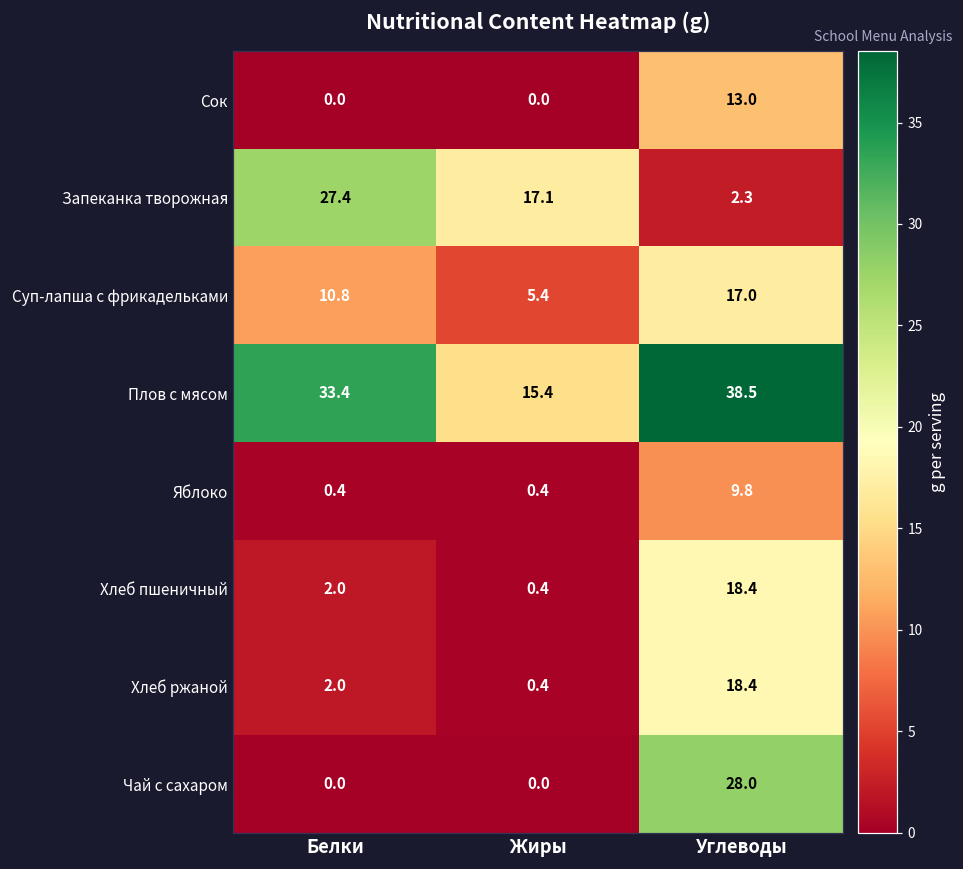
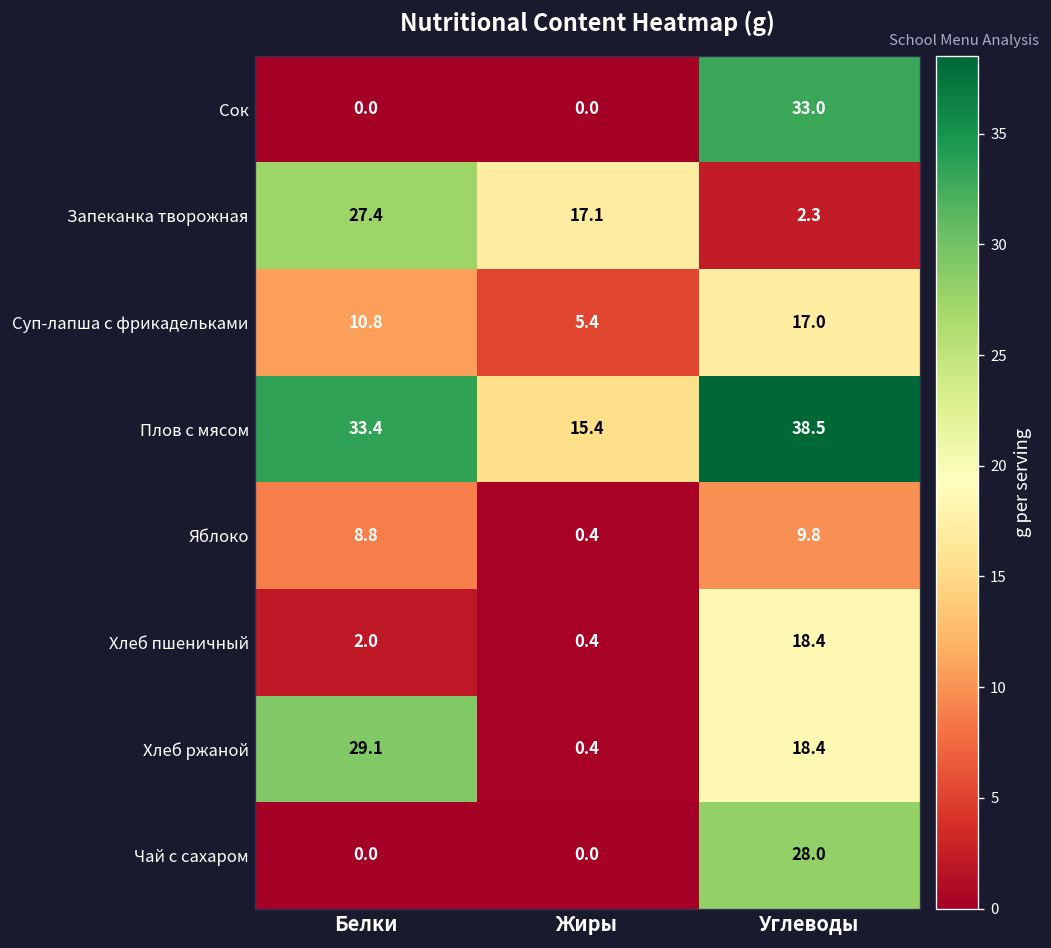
Сок, Углеводы: 13.0 -> 33.0
Яблоко, Белки: 0.4 -> 8.8
Хлеб ржаной, Белки: 2.0 -> 29.1
